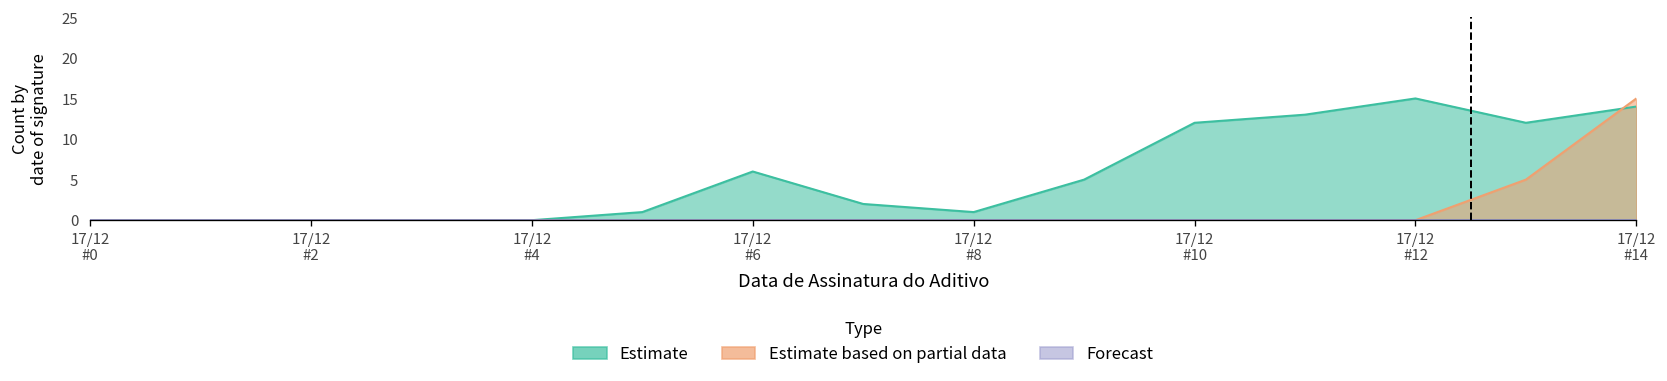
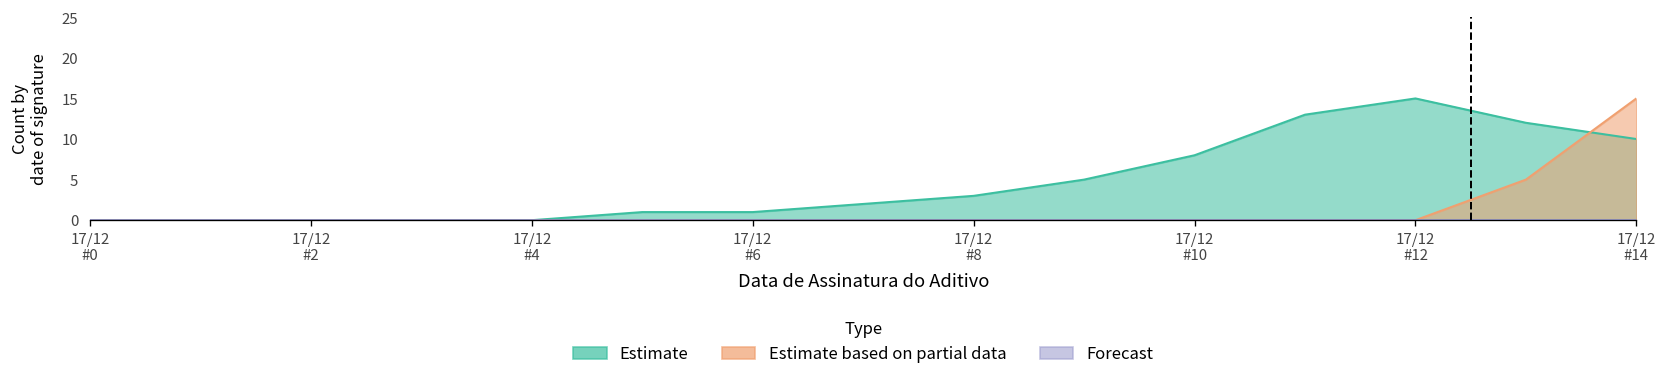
Estimate, 17/12 #6: 6 -> 1
Estimate, 17/12 #8: 1 -> 3
Estimate, 17/12 #10: 12 -> 8
Estimate, 17/12 #14: 14 -> 10
